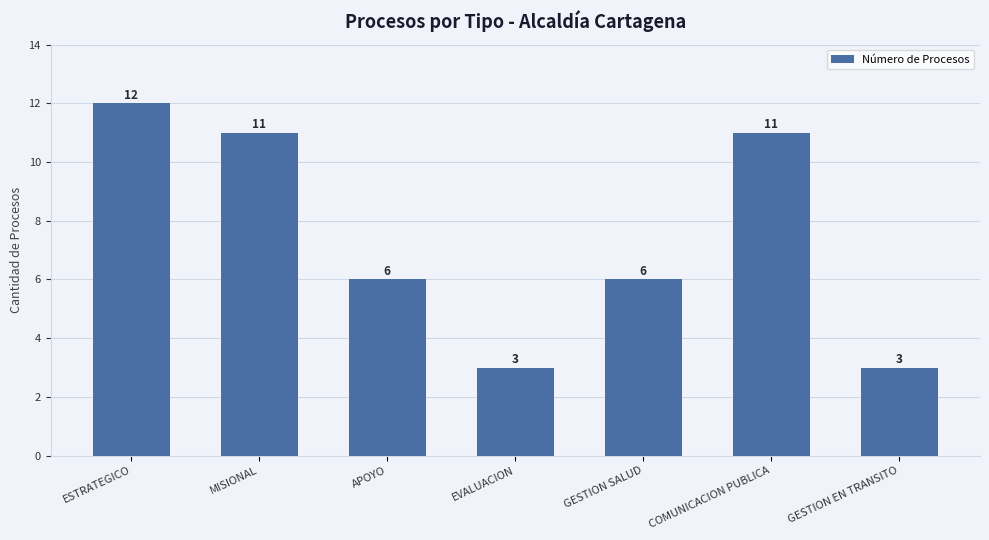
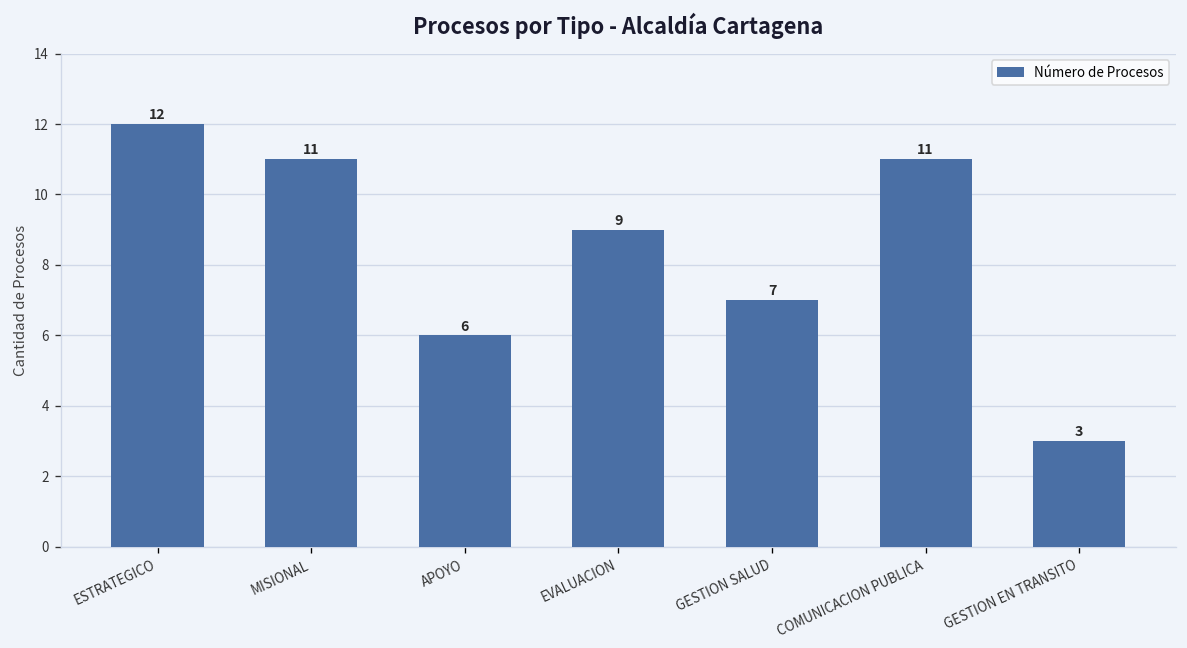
EVALUACION: 3 -> 9
GESTION SALUD: 6 -> 7
